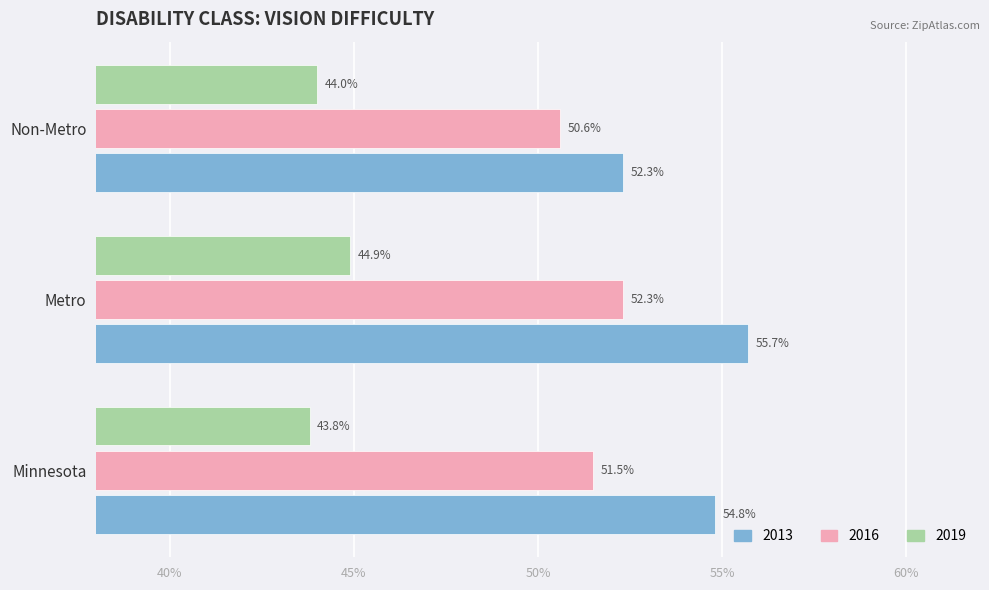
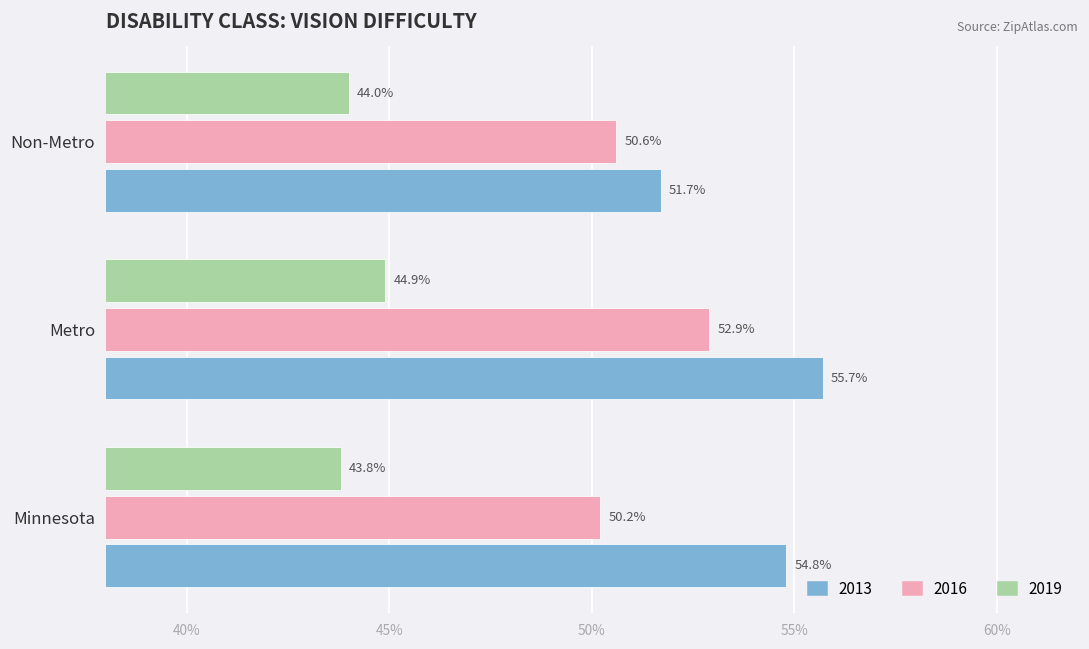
2013, Non-Metro: 52.3% -> 51.7%
2016, Metro: 52.3% -> 52.9%
2016, Minnesota: 51.5% -> 50.2%
